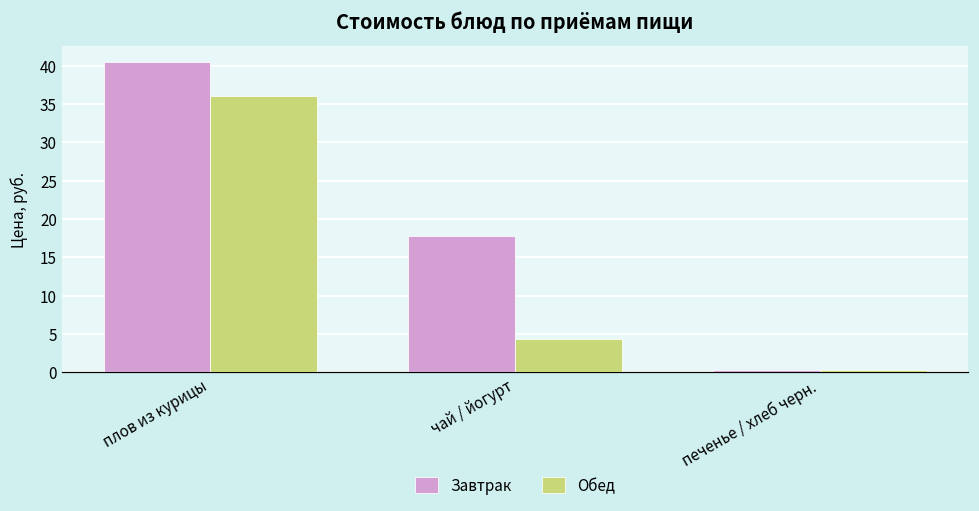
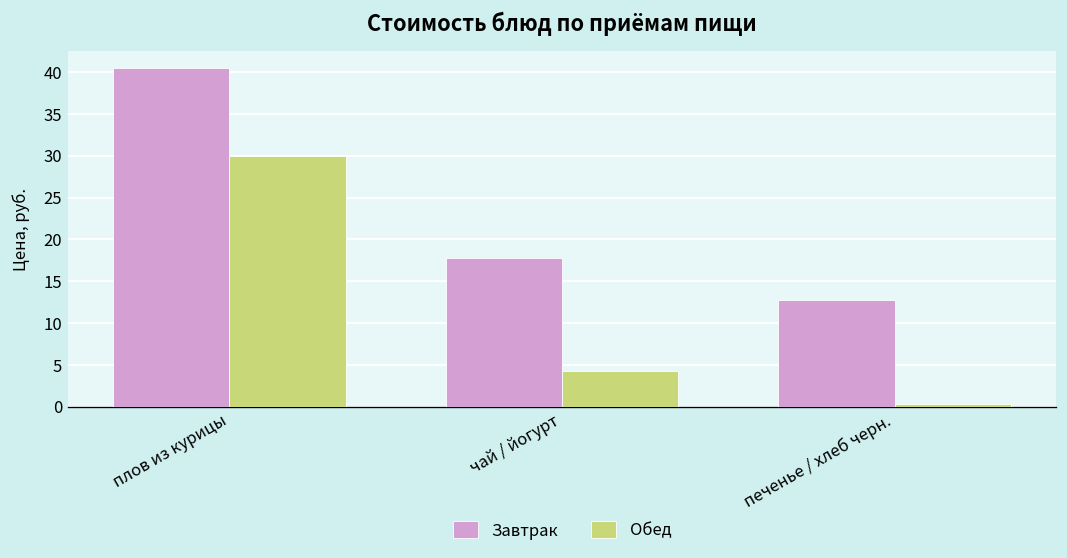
Обед, плов из курицы: 36 -> 30
Завтрак, печенье / хлеб черн.: 0 -> 13
